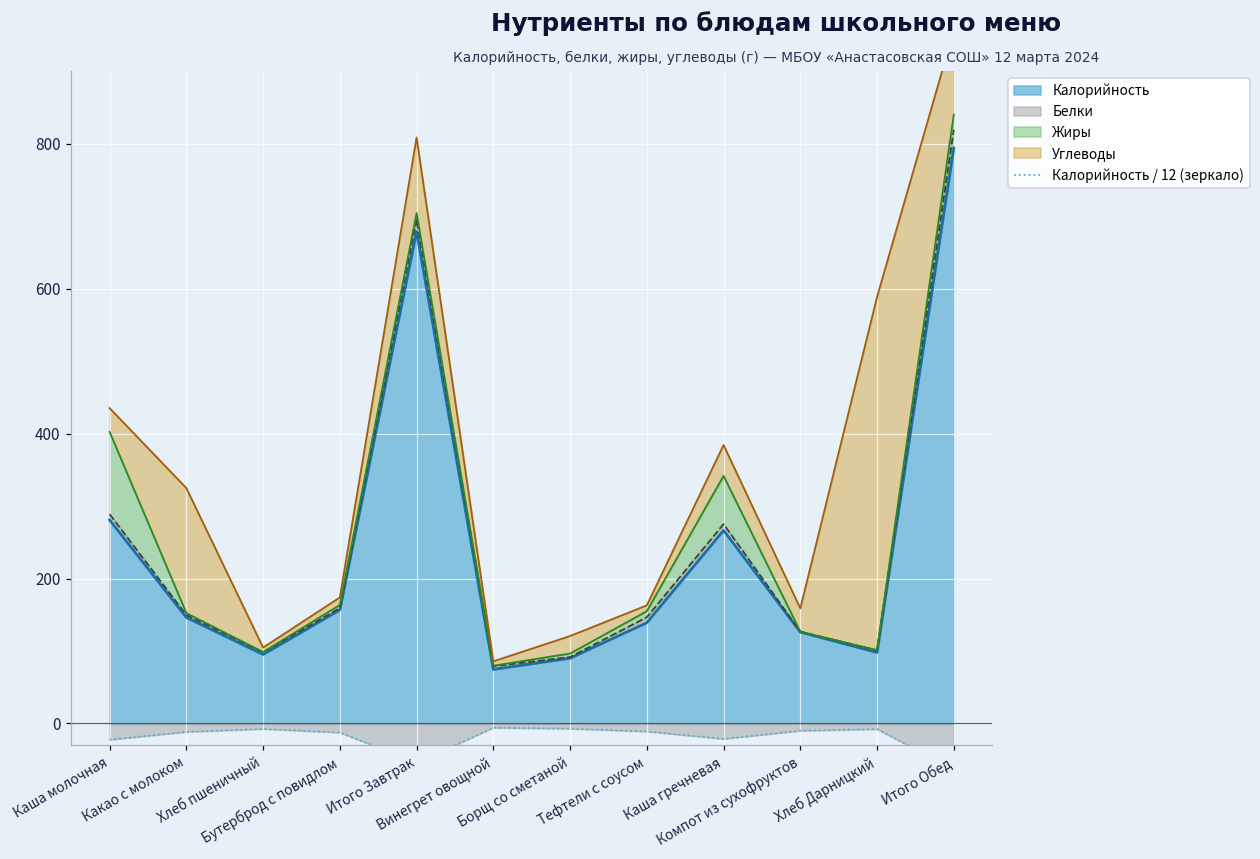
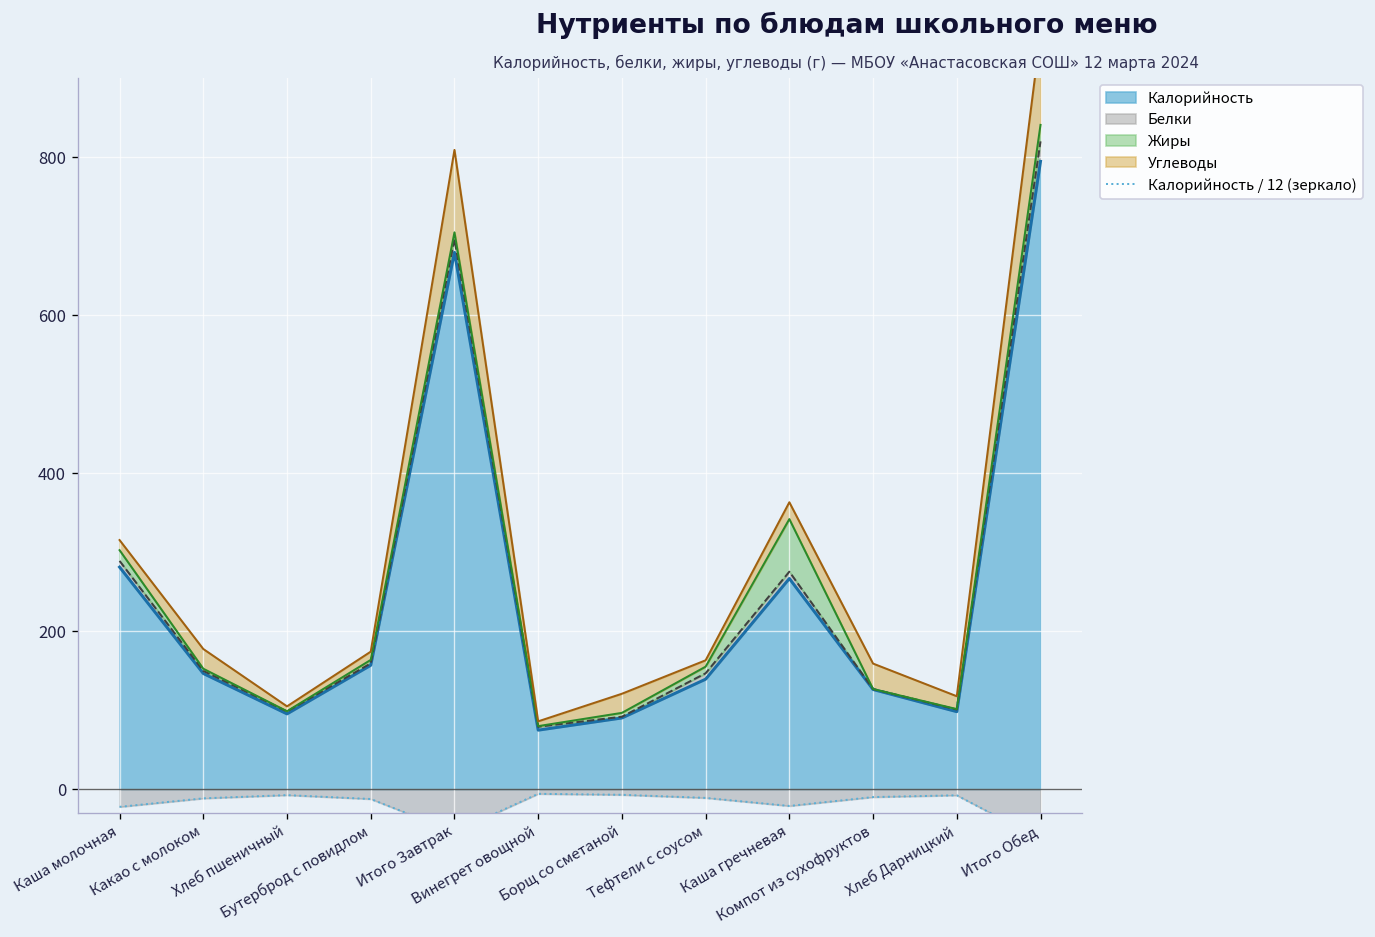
Жиры, Каша молочная: 110 -> 10
Углеводы, Каша молочная: 30 -> 10
Углеводы, Какао с молоком: 170 -> 20
Углеводы, Каша гречневая: 40 -> 20
Углеводы, Хлеб Дарницкий: 490 -> 20
